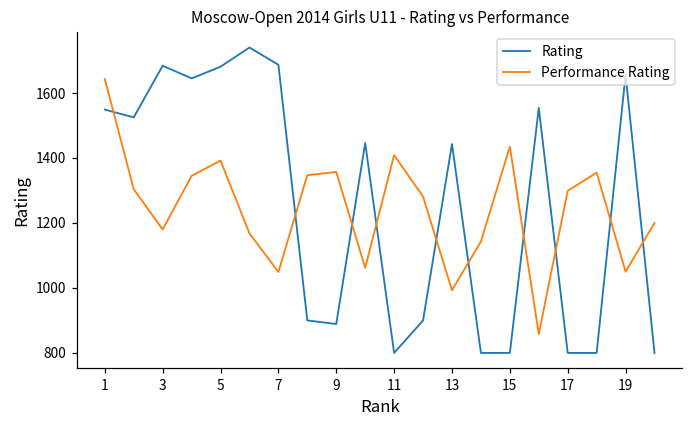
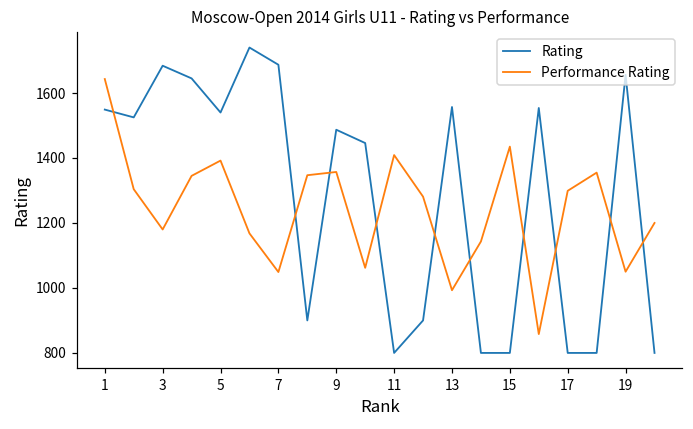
Rating, 5: 1680 -> 1540
Rating, 9: 890 -> 1490
Rating, 13: 1440 -> 1560
